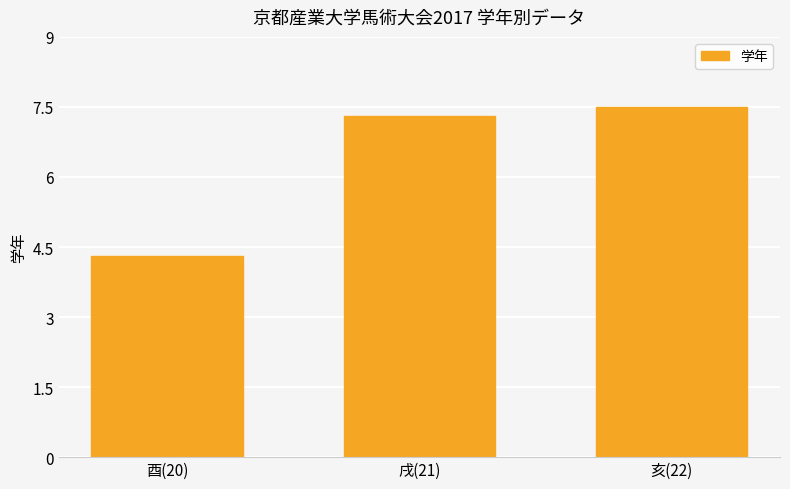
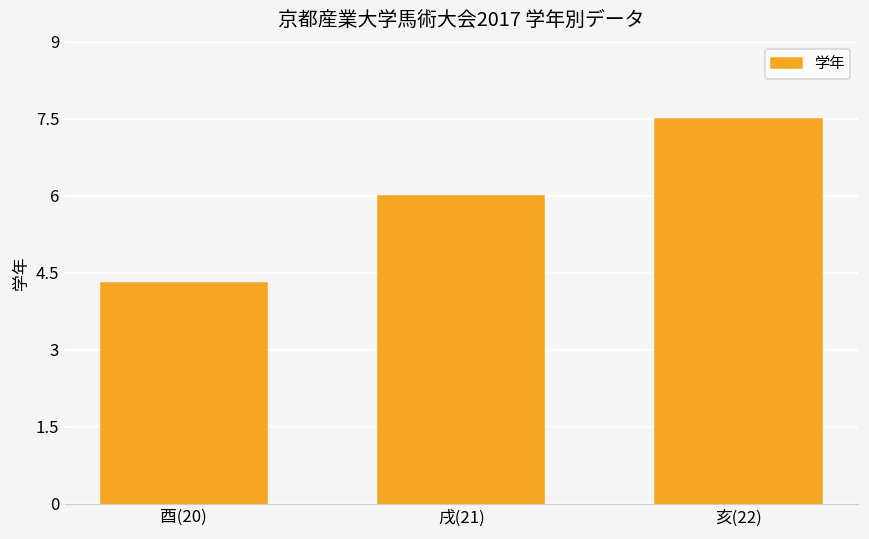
戌(21): 7.3 -> 6.0
